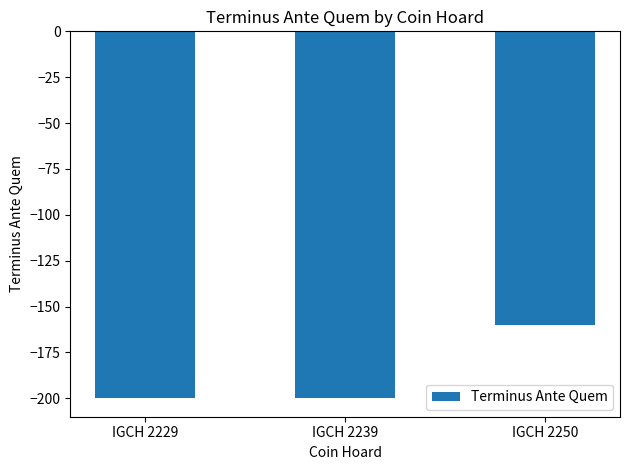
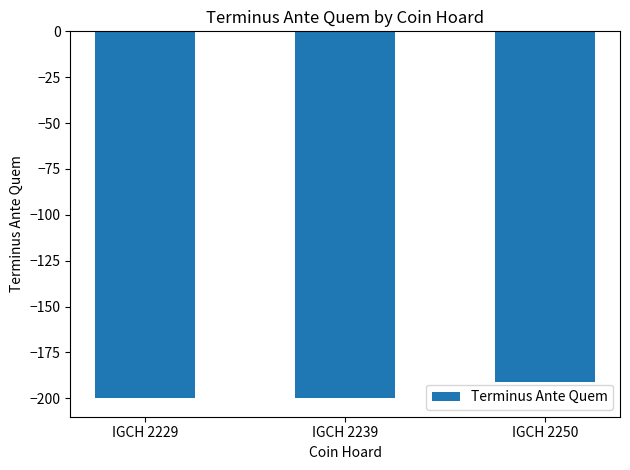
IGCH 2250: -160 -> -191
